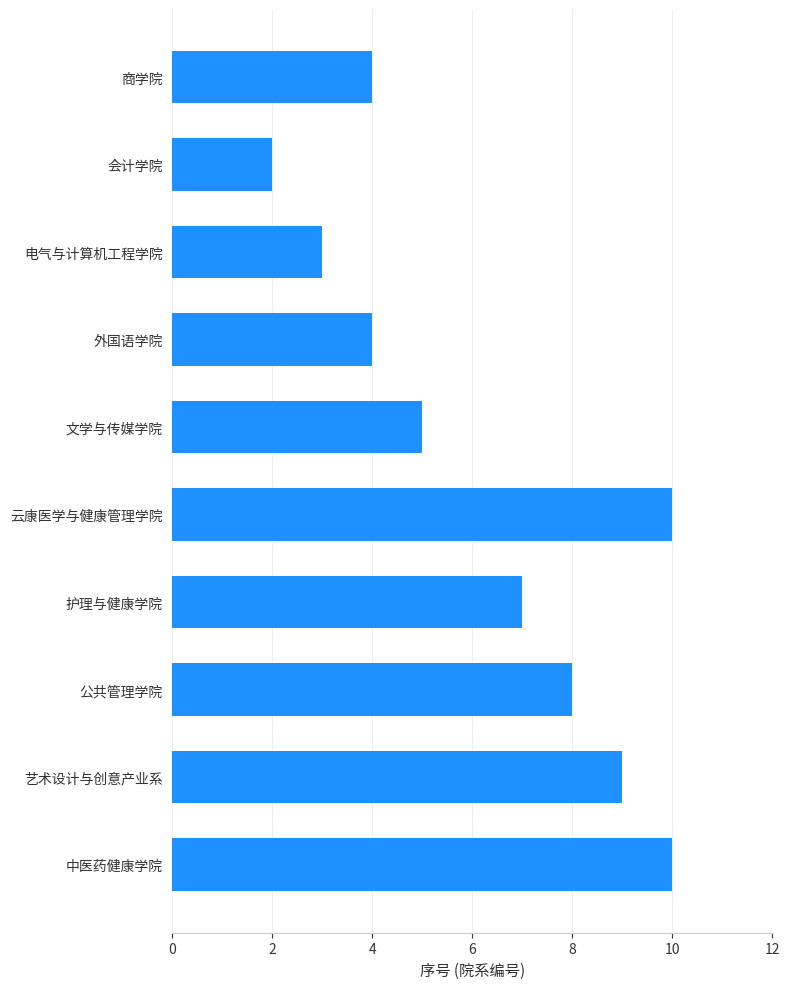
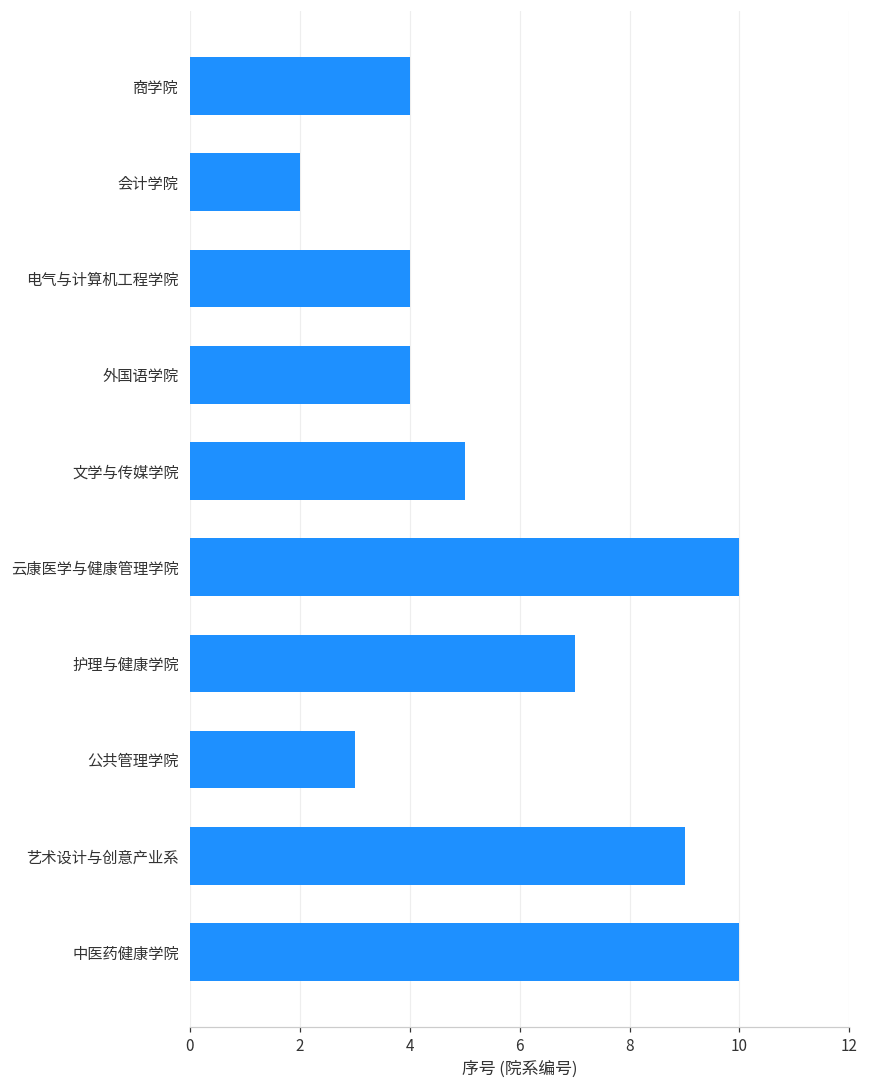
电气与计算机工程学院: 3 -> 4
公共管理学院: 8 -> 3
